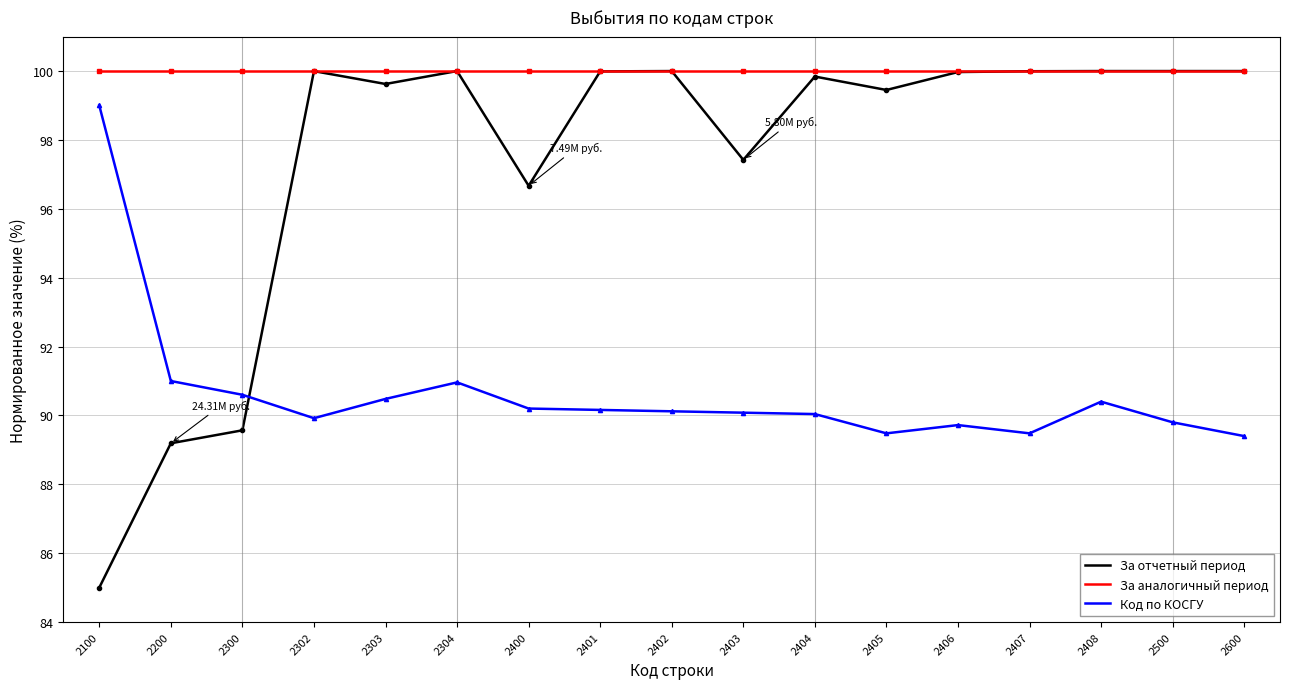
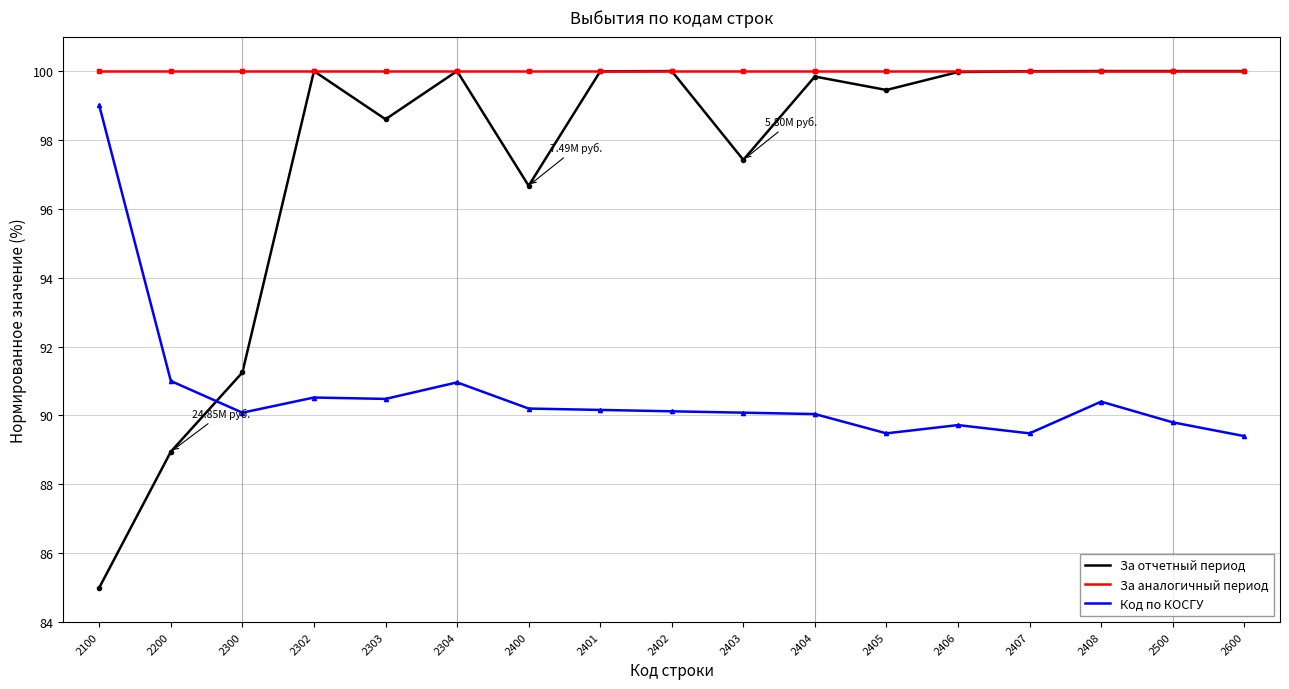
За отчетный период, 2200: 24.31M -> 24.85M
За отчетный период, 2300: 89.6 -> 91.2
Код по КОСГУ, 2300: 90.6 -> 90.1
Код по КОСГУ, 2302: 89.9 -> 90.5
За отчетный период, 2303: 99.6 -> 98.6
